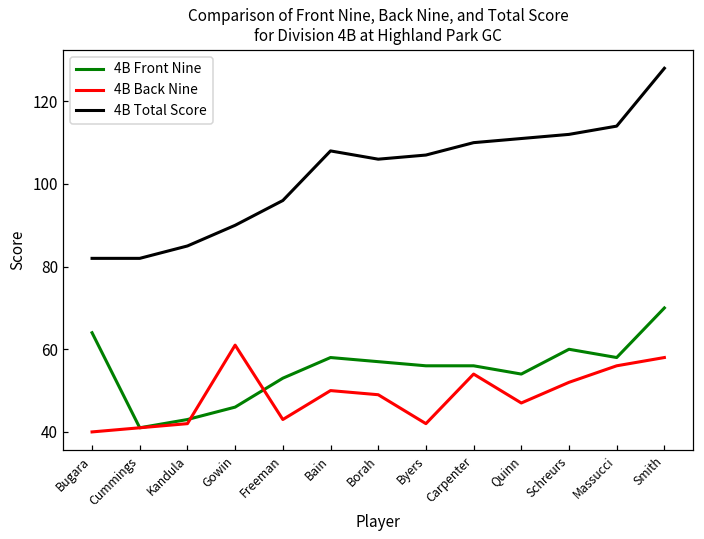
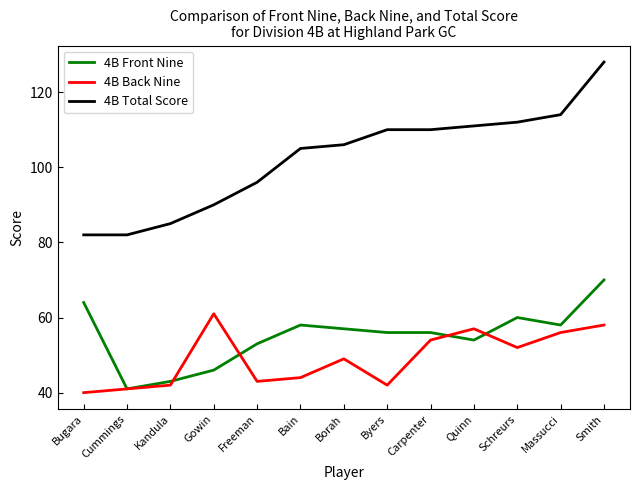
4B Back Nine, Bain: 50 -> 44
4B Total Score, Bain: 108 -> 105
4B Total Score, Byers: 107 -> 110
4B Back Nine, Quinn: 47 -> 57
